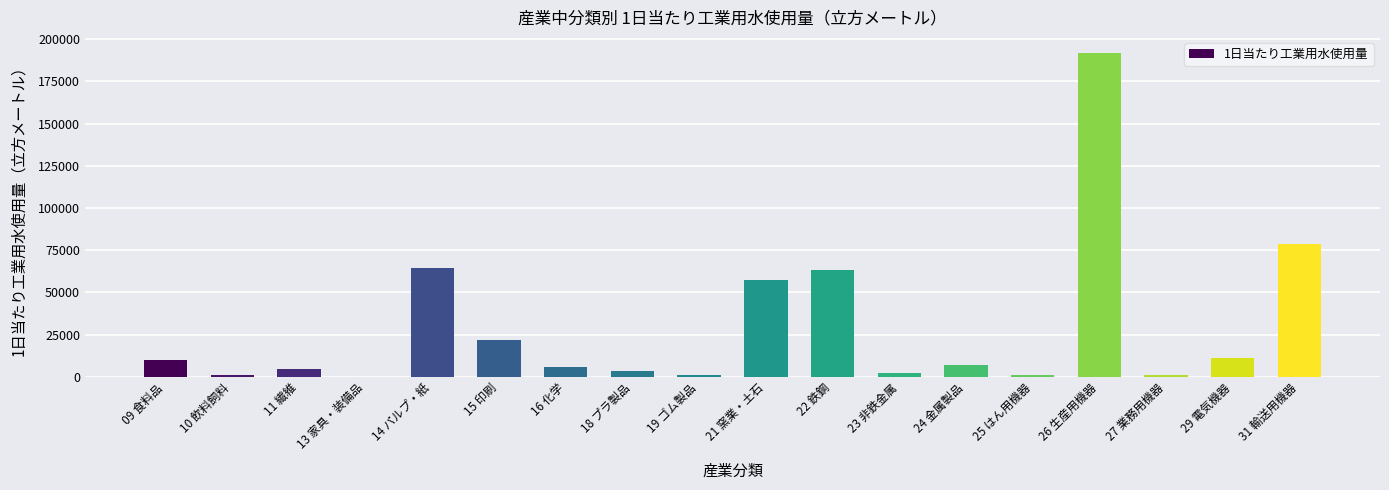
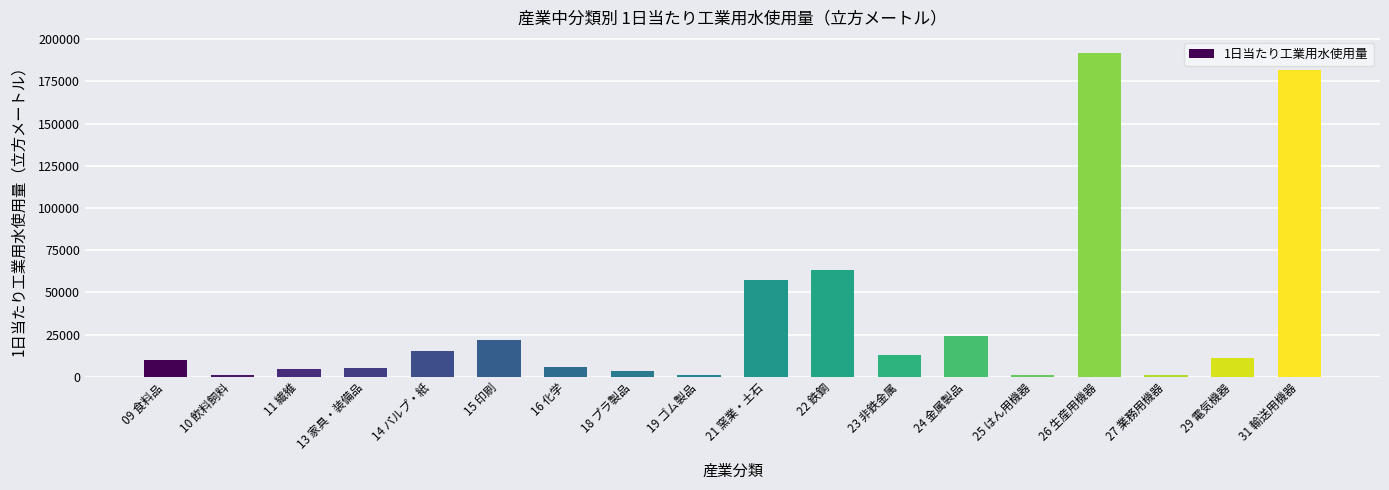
13 家具・装備品: 0 -> 5000
14 パルプ・紙: 64000 -> 15000
23 非鉄金属: 2000 -> 13000
24 金属製品: 7000 -> 24000
31 輸送用機器: 79000 -> 182000
